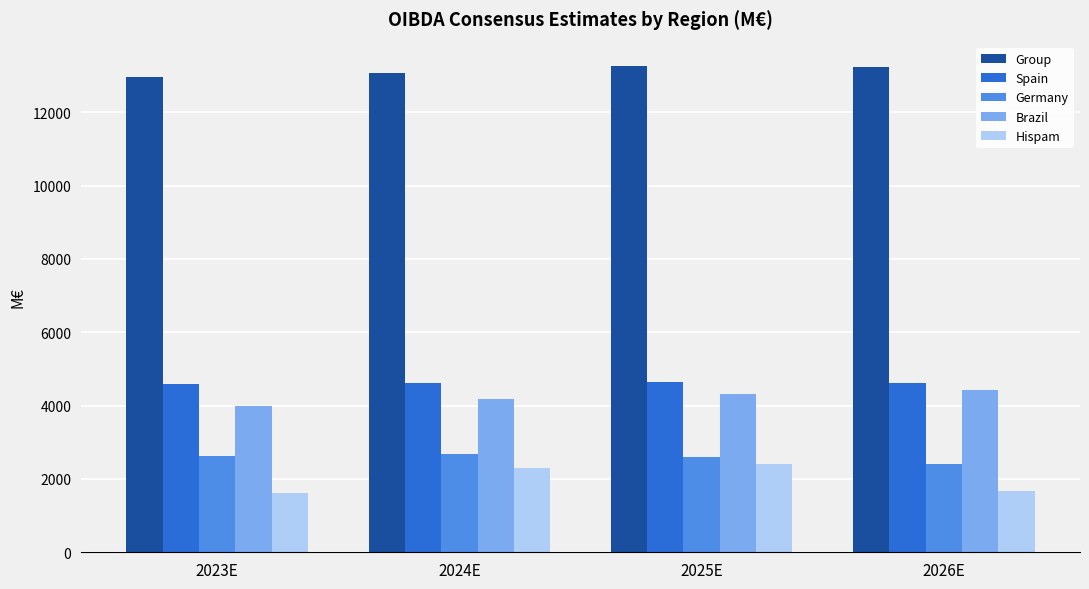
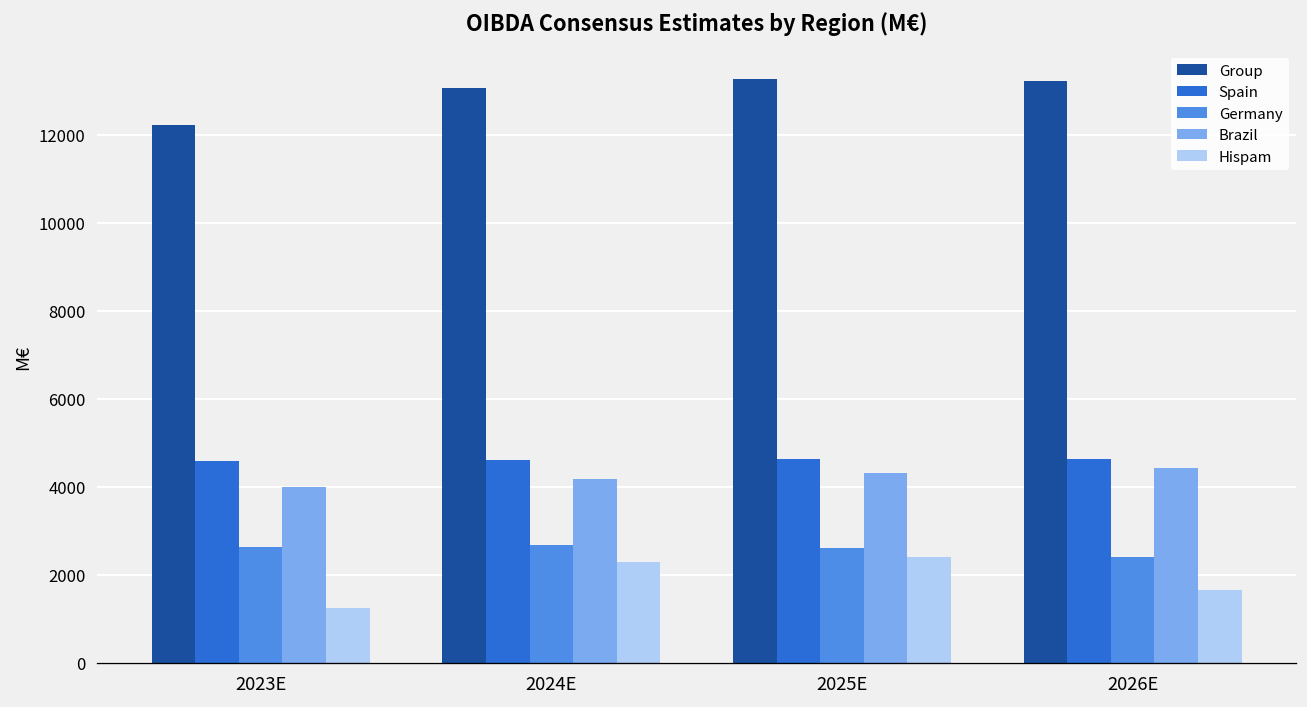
Group, 2023E: 13000 -> 12200
Hispam, 2023E: 1600 -> 1300
